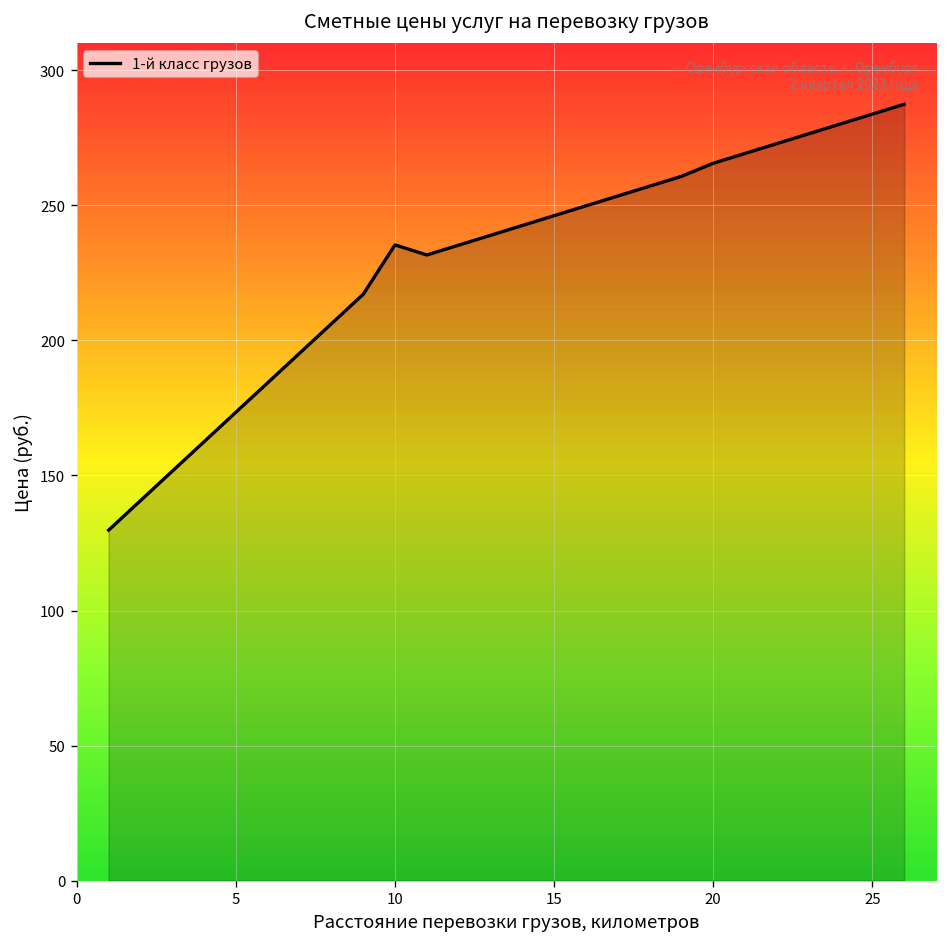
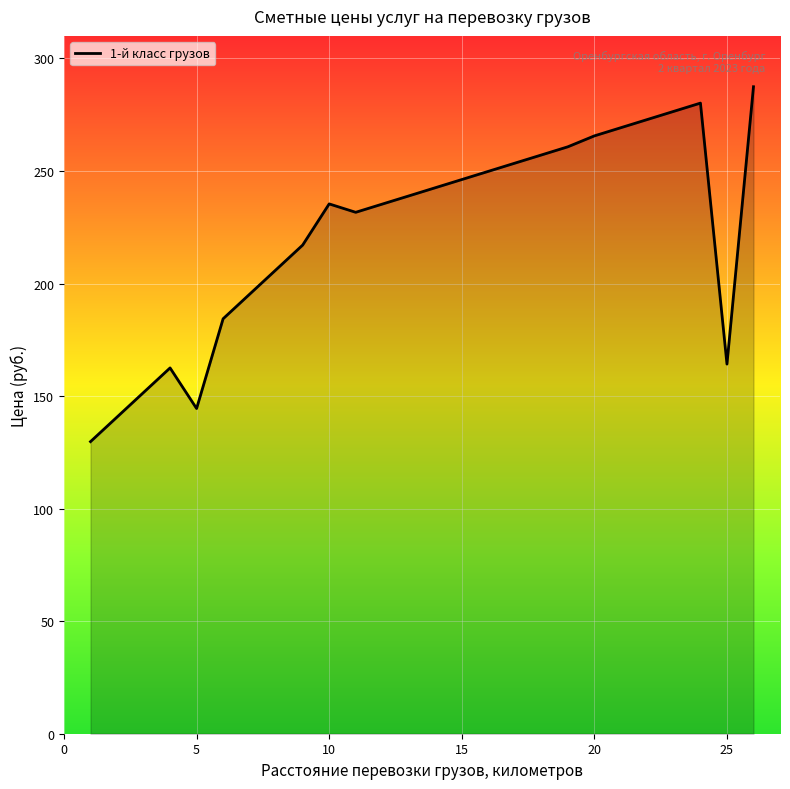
5: 173 -> 144
25: 284 -> 164
